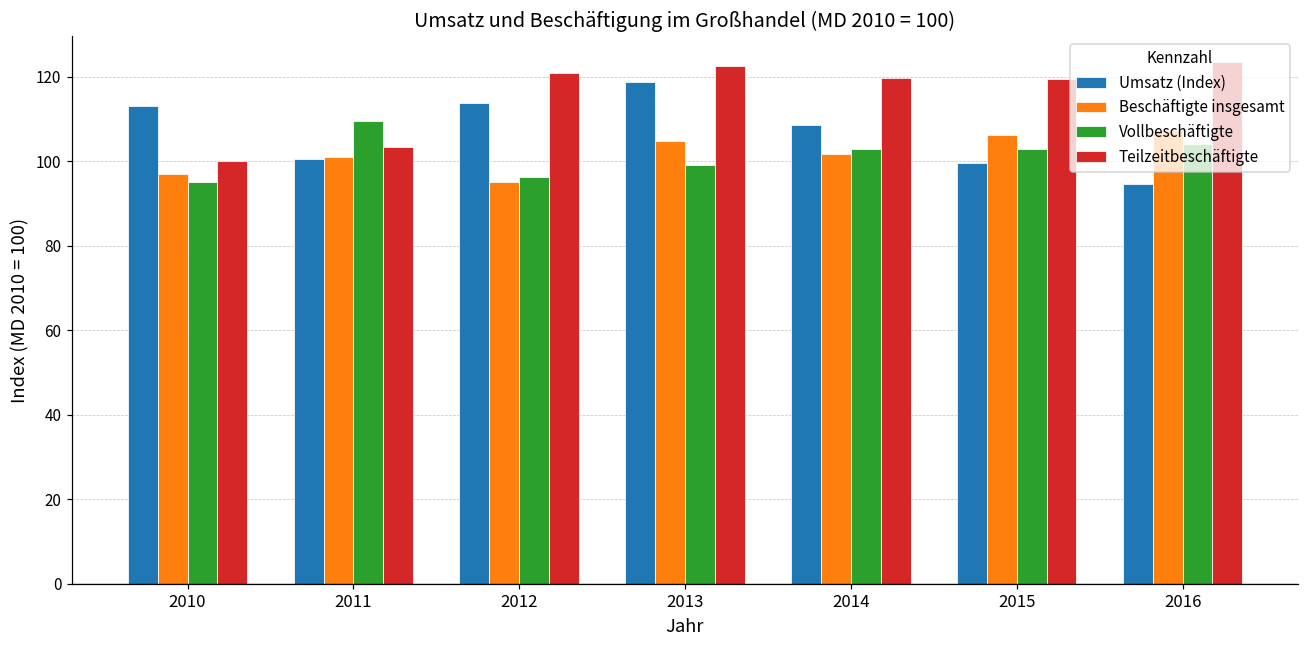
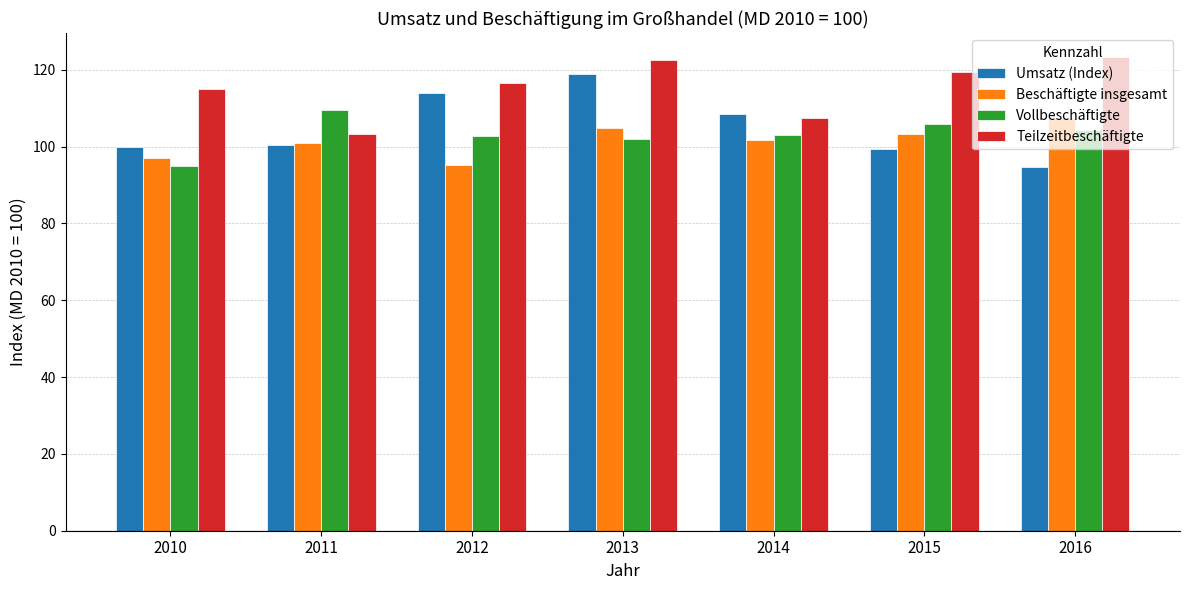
Umsatz (Index), 2010: 113 -> 100
Teilzeitbeschäftigte, 2010: 100 -> 115
Vollbeschäftigte, 2012: 96 -> 103
Teilzeitbeschäftigte, 2012: 121 -> 117
Vollbeschäftigte, 2013: 99 -> 102
Teilzeitbeschäftigte, 2014: 120 -> 107
Beschäftigte insgesamt, 2015: 106 -> 103
Vollbeschäftigte, 2015: 103 -> 106
